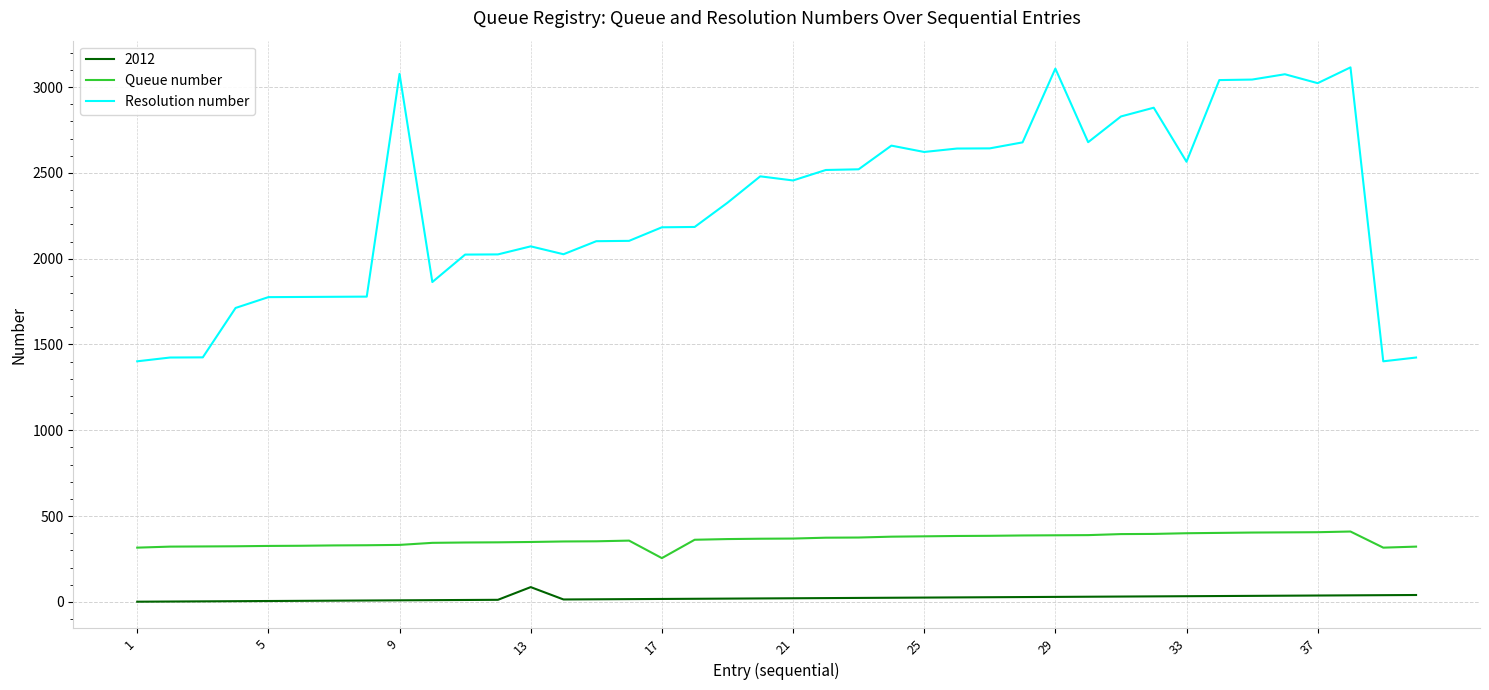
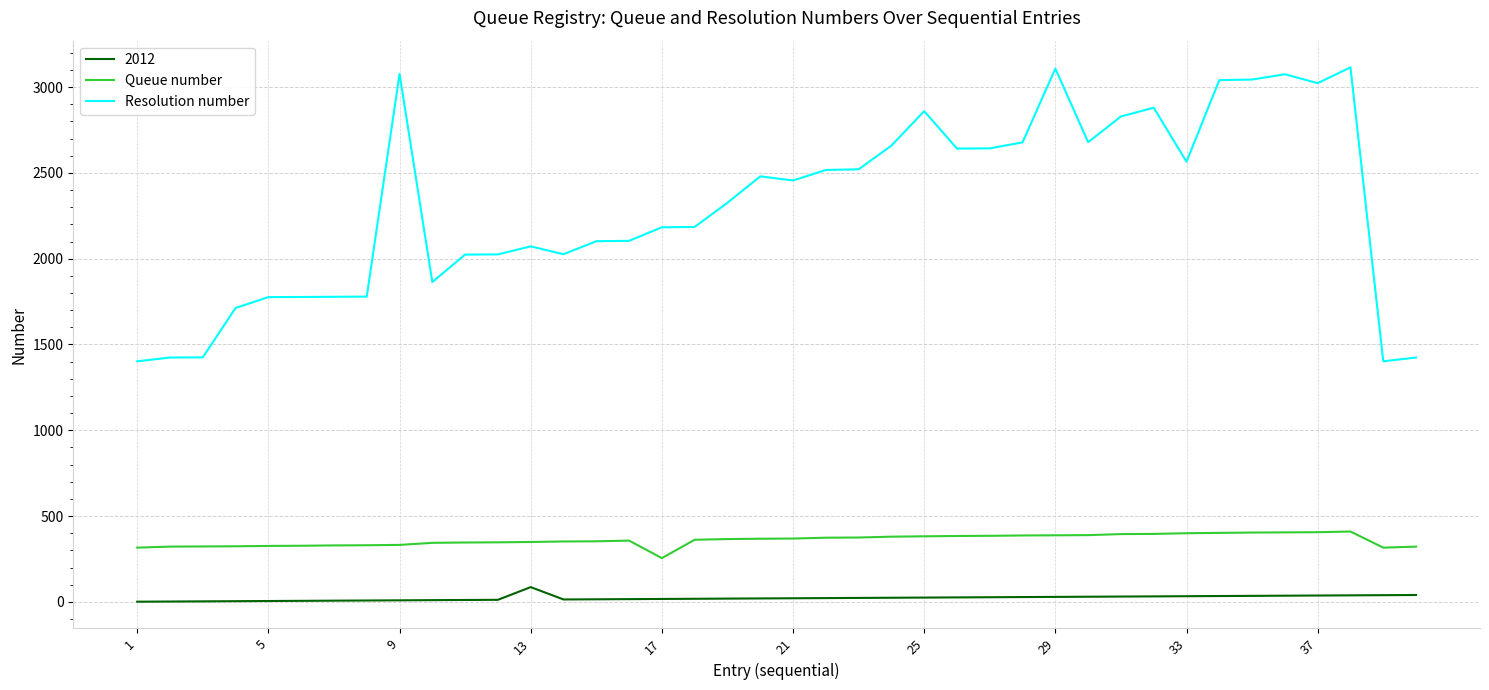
Resolution number, 25: 2620 -> 2860
